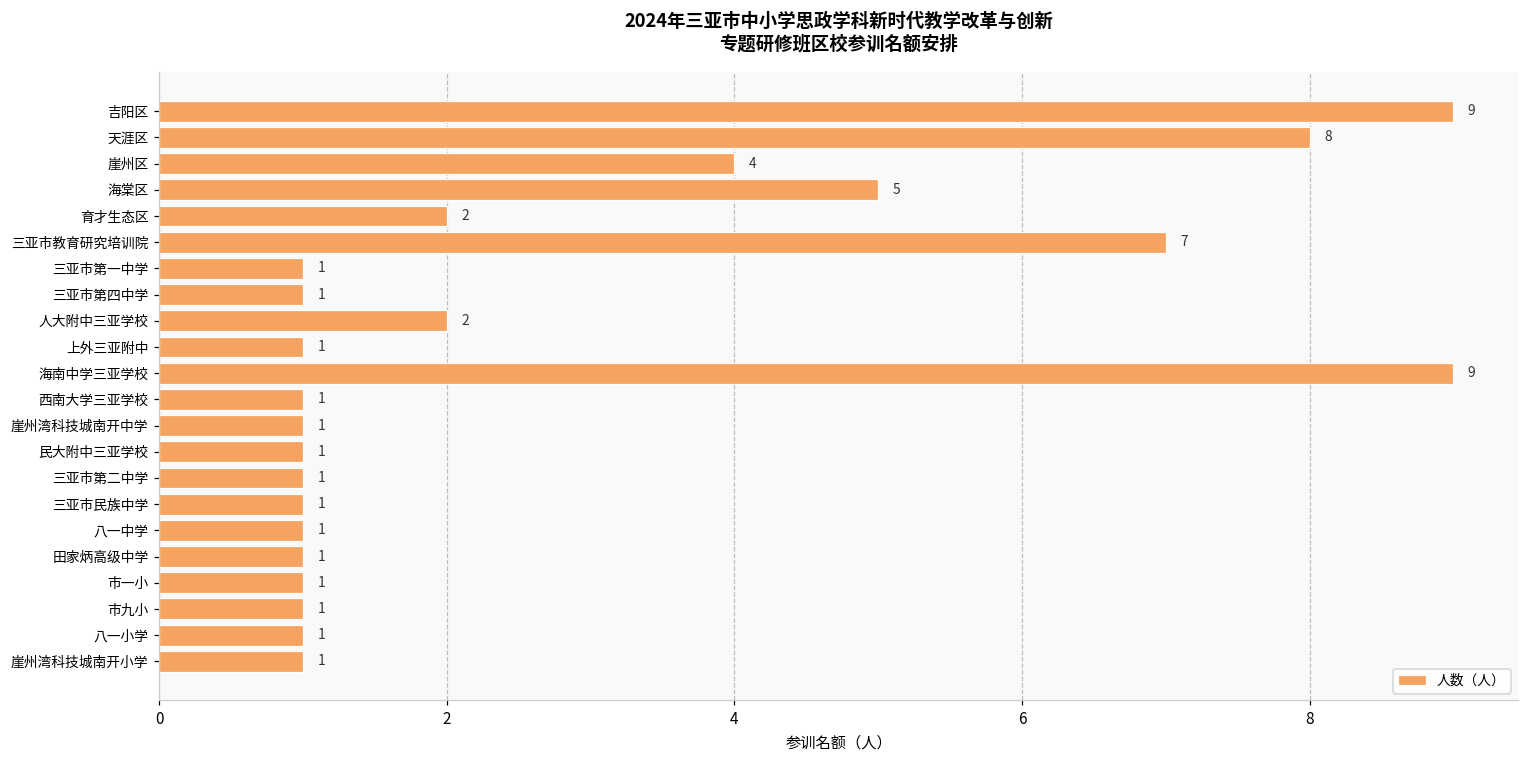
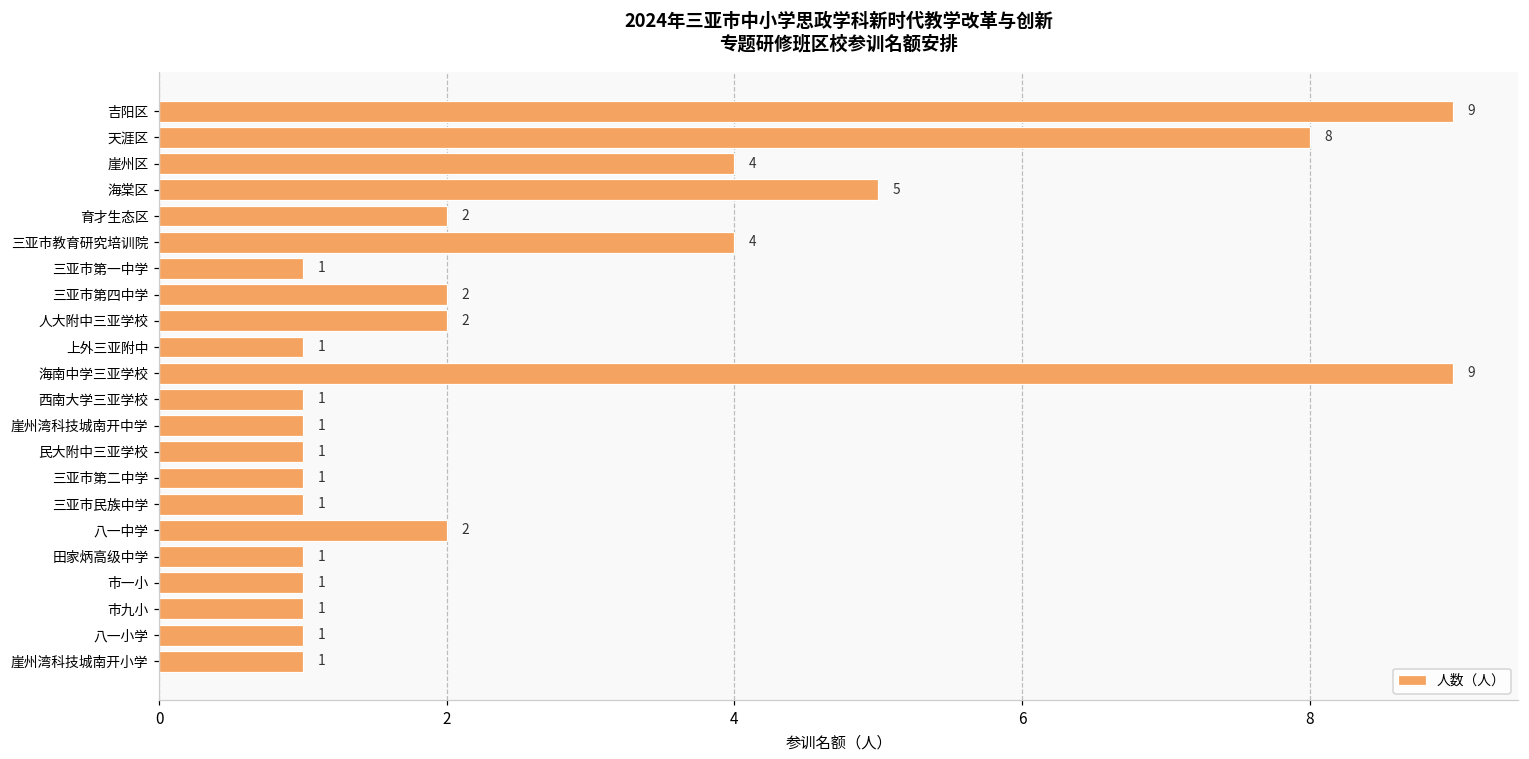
三亚市教育研究培训院: 7 -> 4
三亚市第四中学: 1 -> 2
八一中学: 1 -> 2
